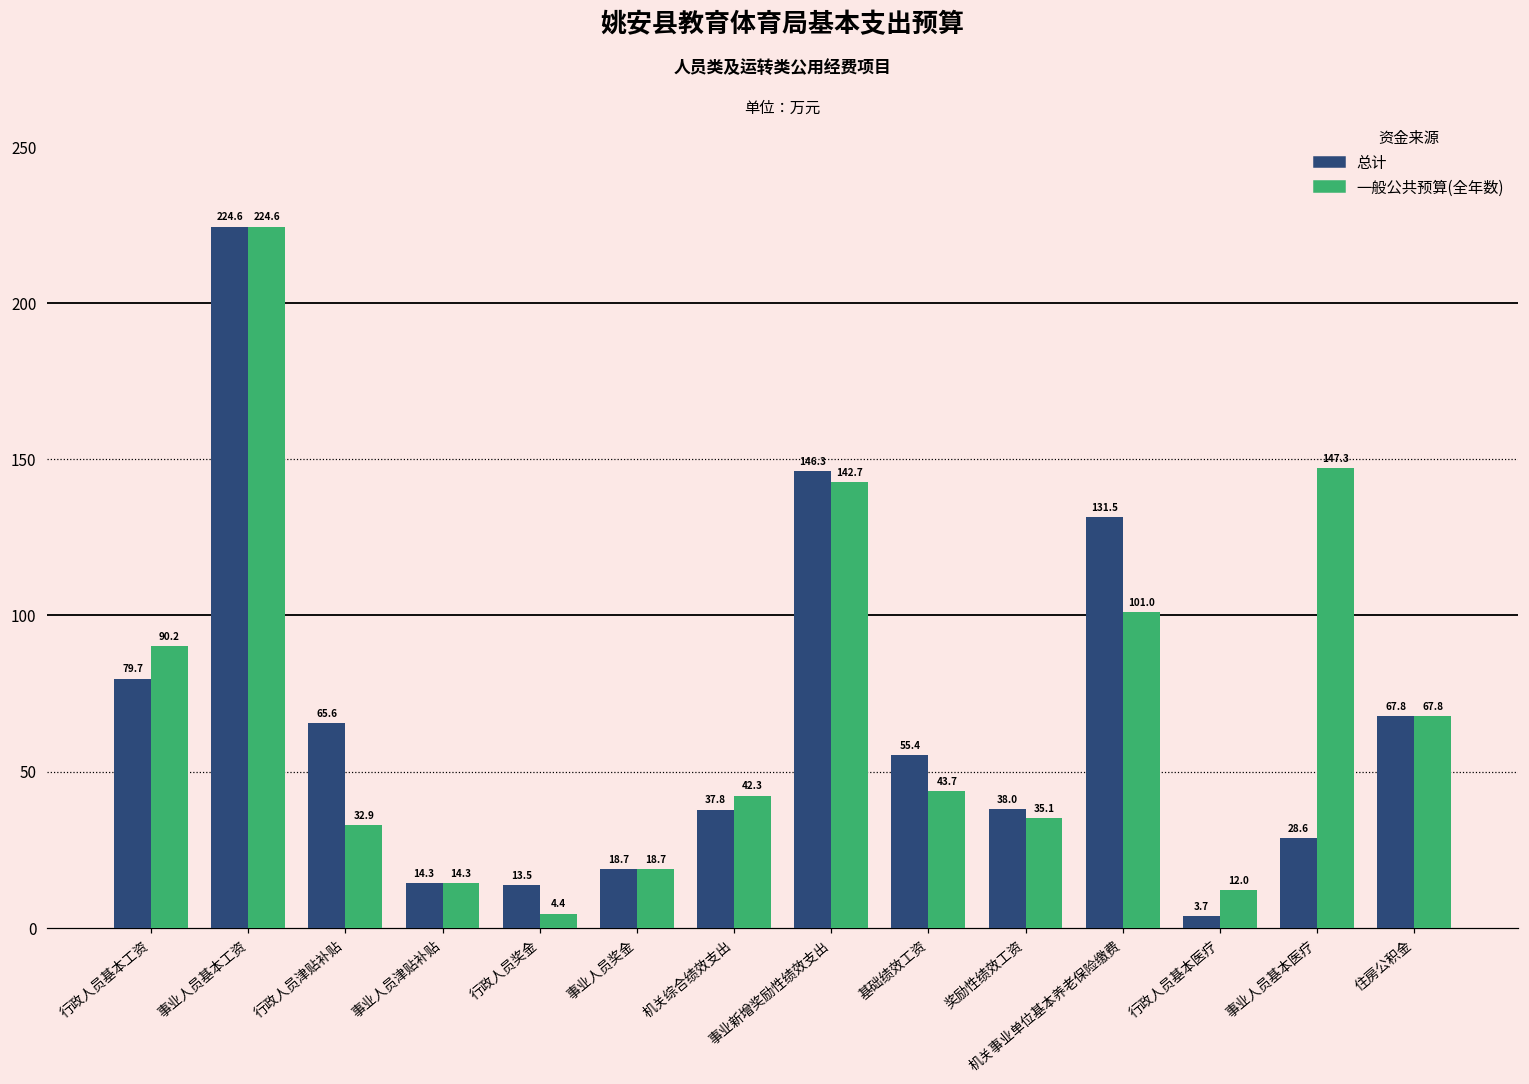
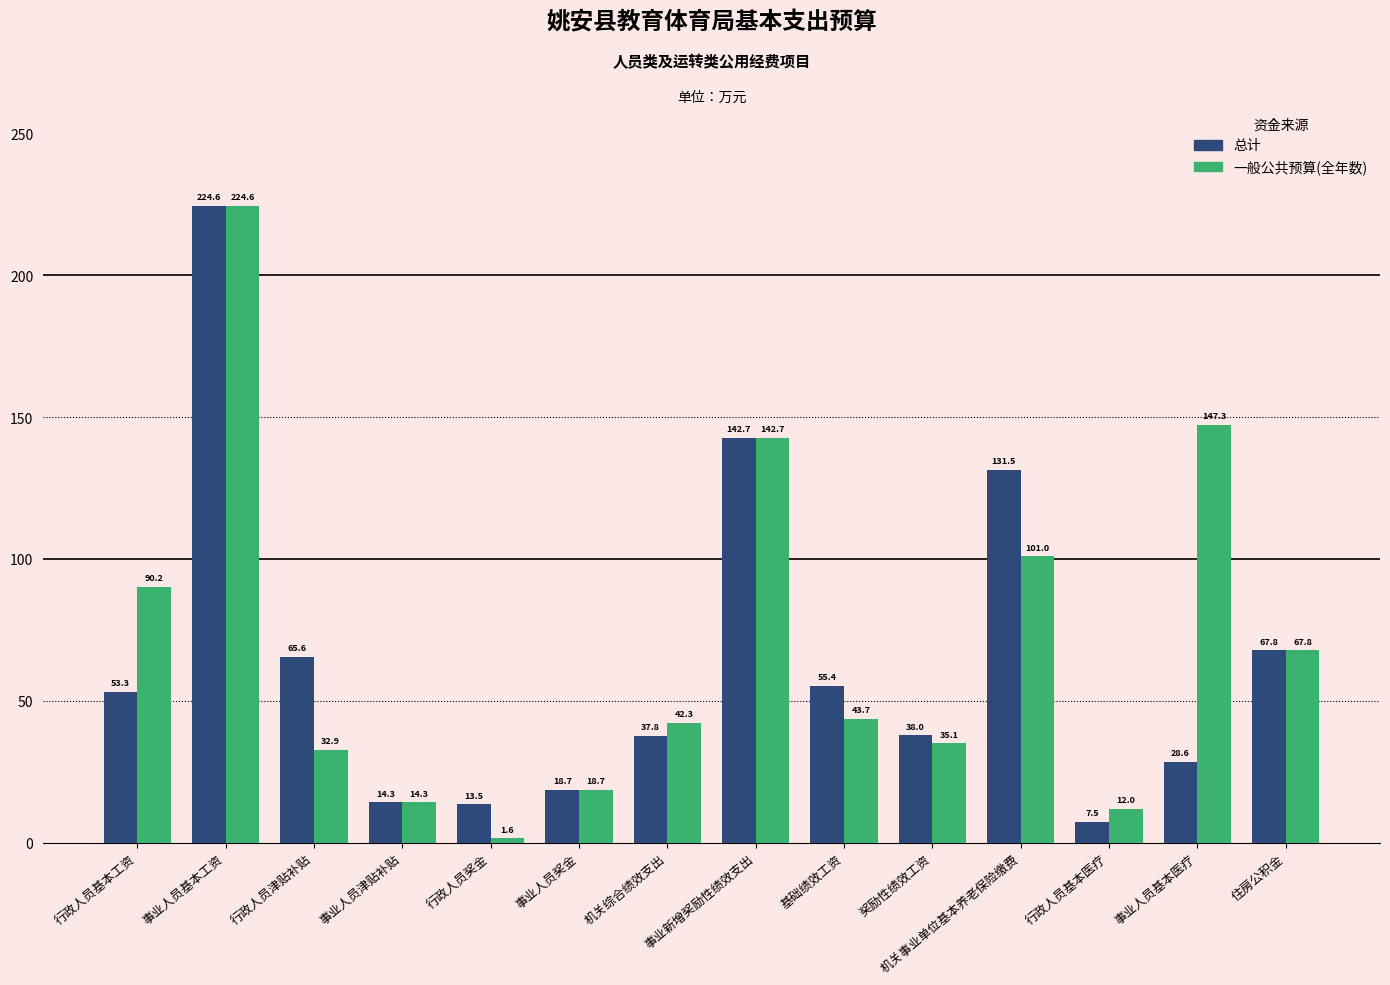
总计, 行政人员基本工资: 79.7 -> 53.3
一般公共预算(全年数), 行政人员奖金: 4.4 -> 1.6
总计, 事业新增奖励性绩效支出: 146.3 -> 142.7
总计, 行政人员基本医疗: 3.7 -> 7.5
